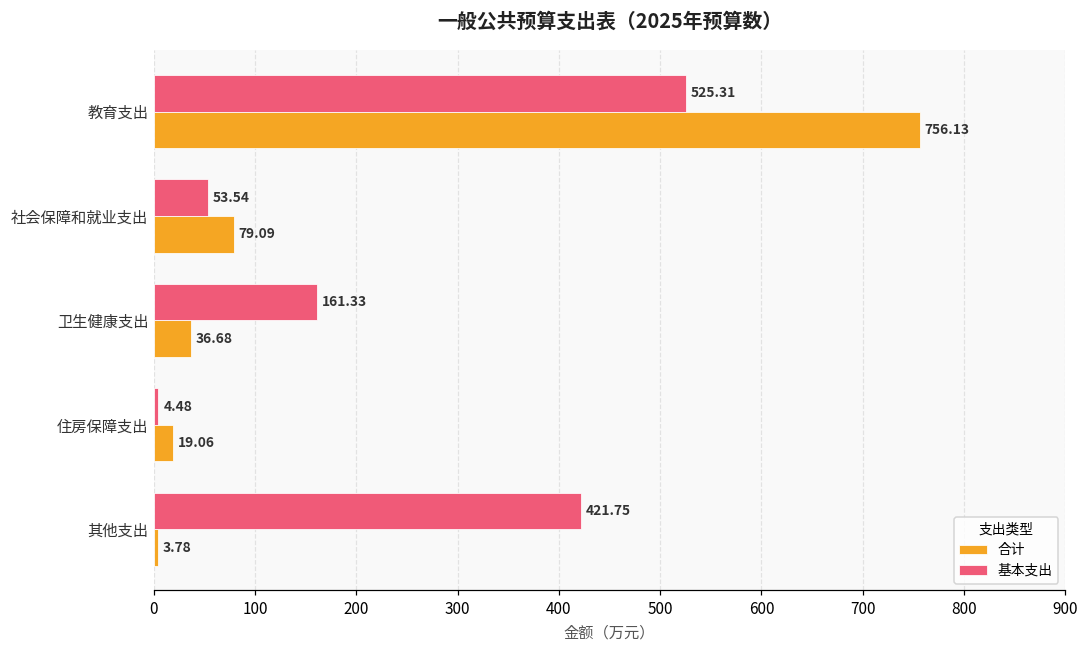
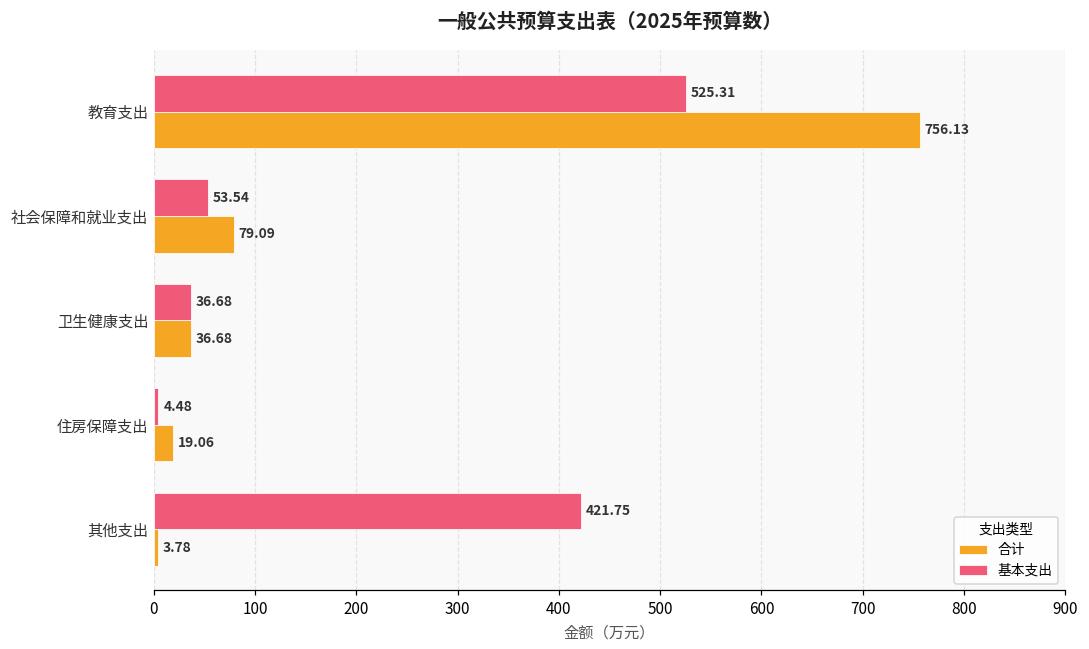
基本支出, 卫生健康支出: 161.33 -> 36.68
